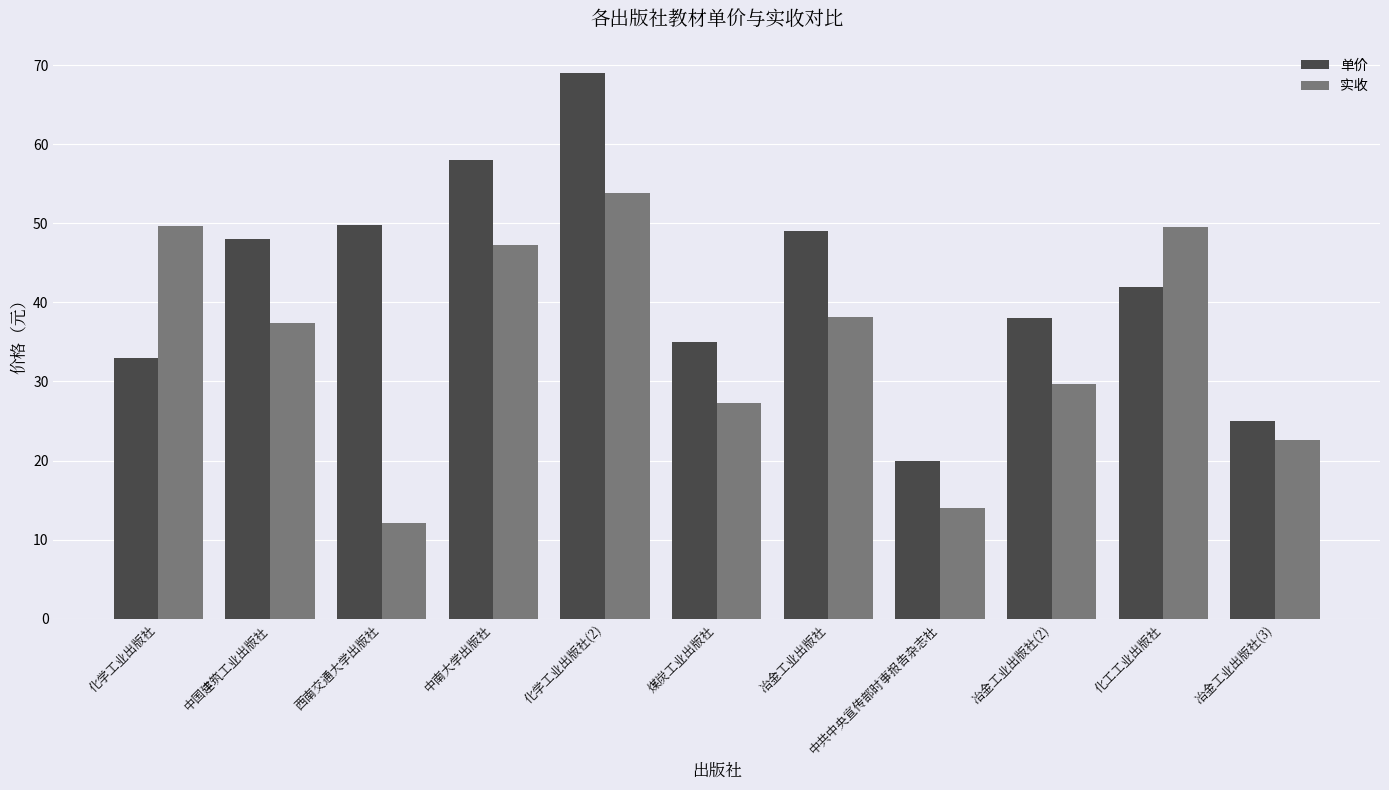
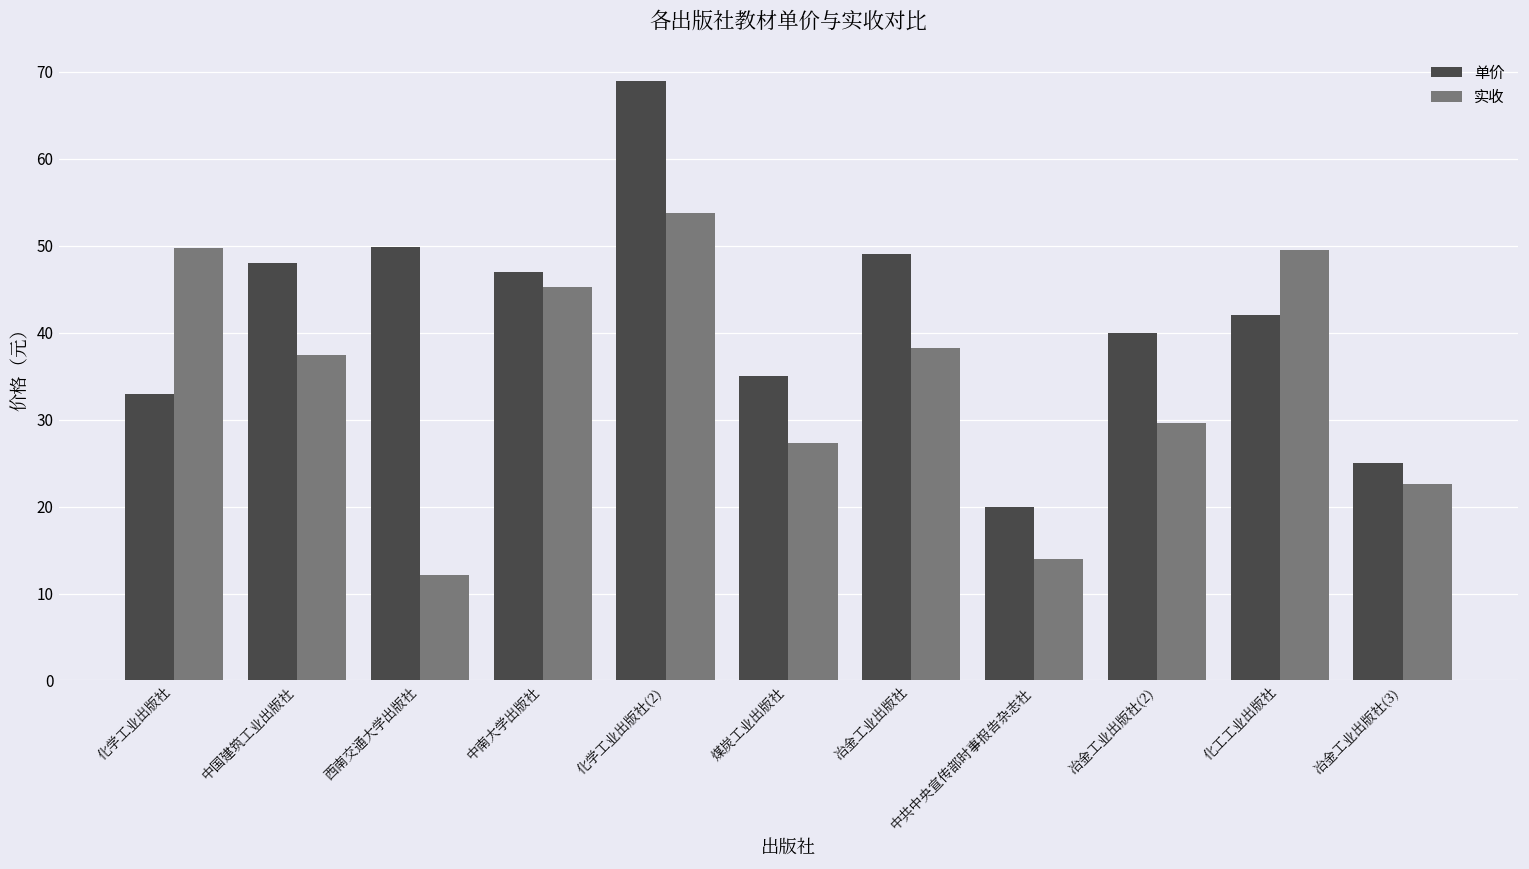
单价, 中南大学出版社: 58 -> 47
实收, 中南大学出版社: 47 -> 45
单价, 冶金工业出版社(2): 38 -> 40
